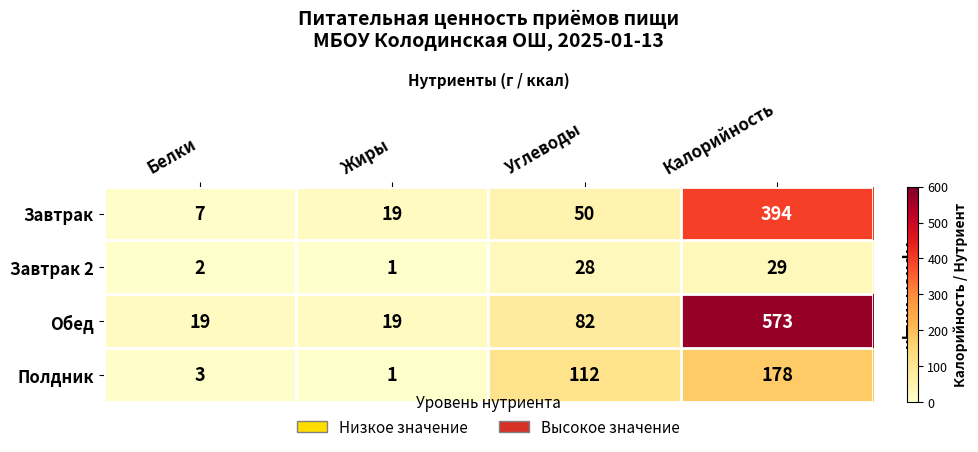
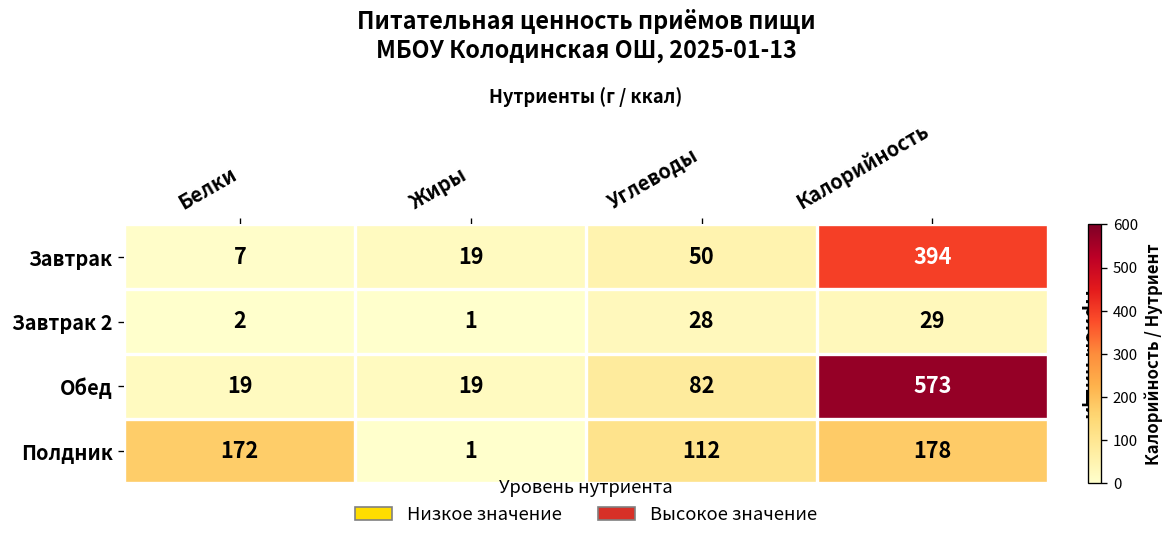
Полдник, Белки: 3 -> 172
